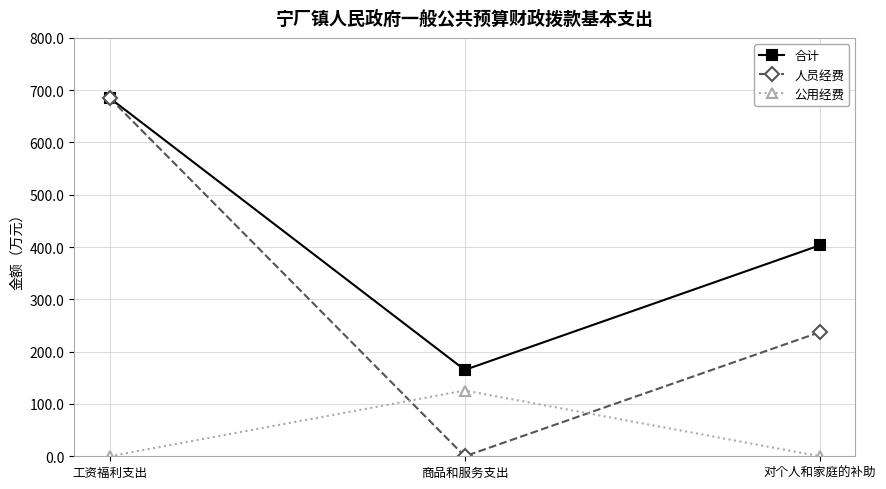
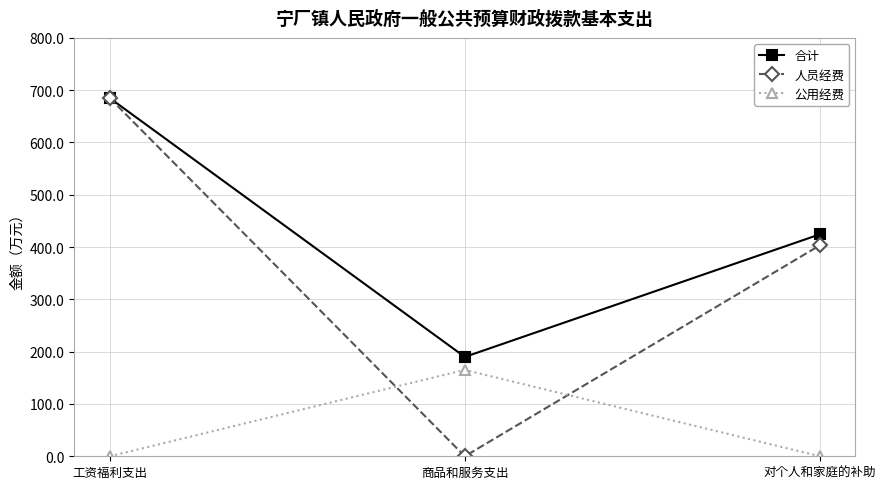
合计, 商品和服务支出: 170 -> 190
公用经费, 商品和服务支出: 130 -> 170
合计, 对个人和家庭的补助: 400 -> 420
人员经费, 对个人和家庭的补助: 240 -> 400
